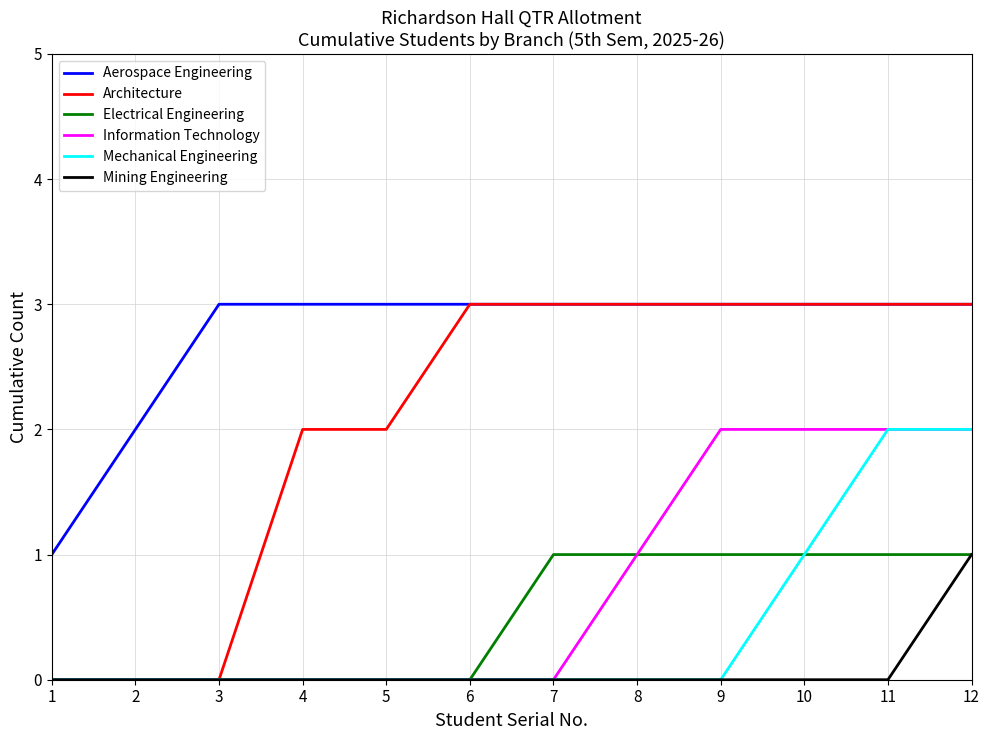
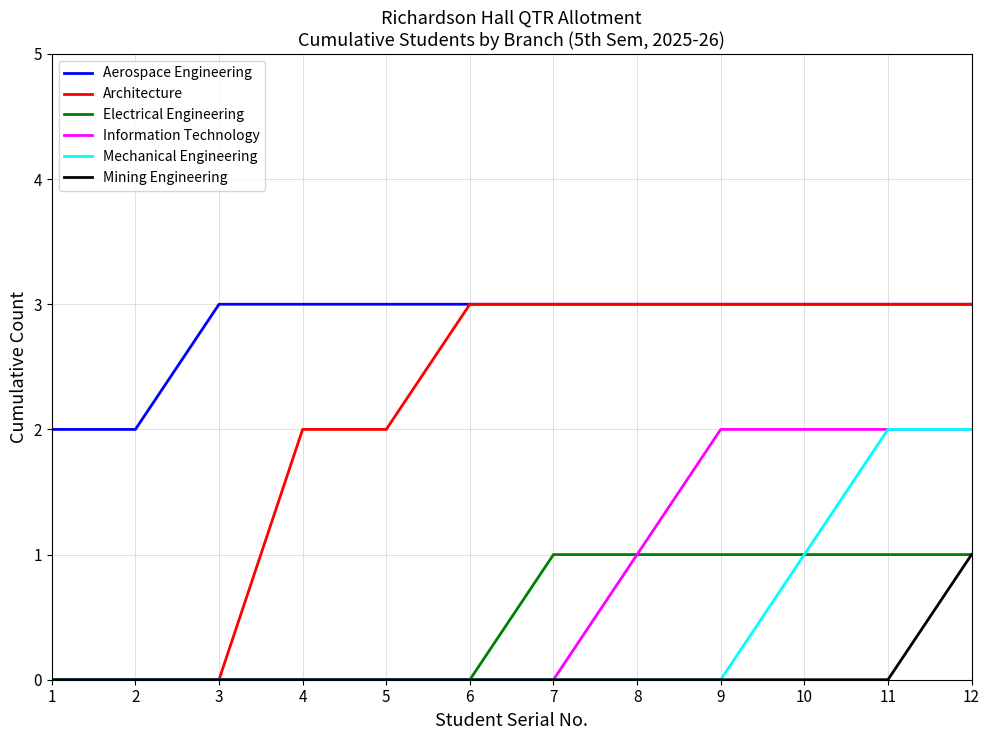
Aerospace Engineering, 1: 1 -> 2
